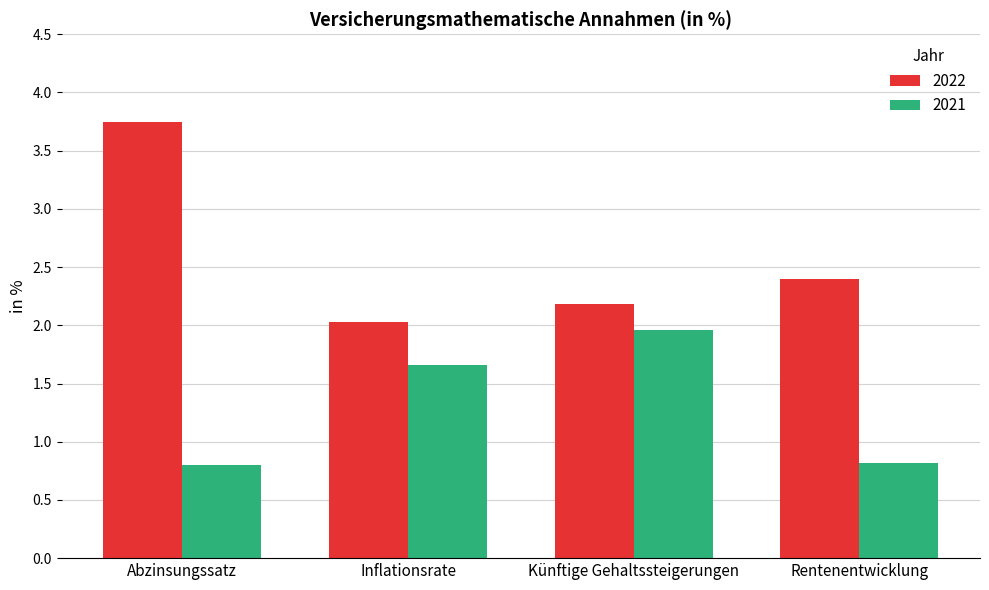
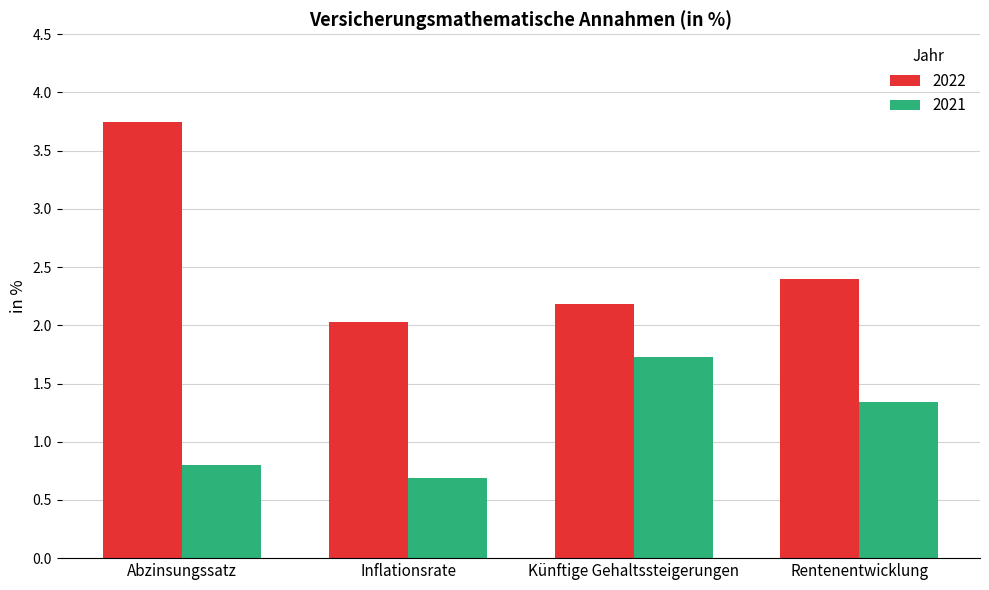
2021, Inflationsrate: 1.66 -> 0.69
2021, Künftige Gehaltssteigerungen: 1.96 -> 1.73
2021, Rentenentwicklung: 0.82 -> 1.34
